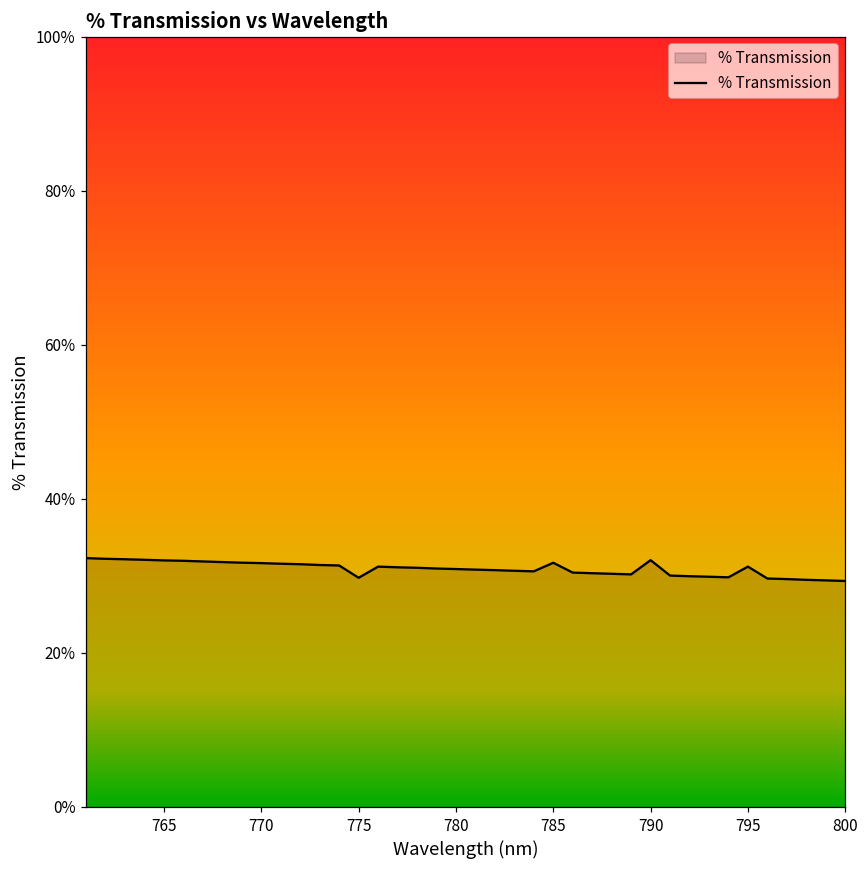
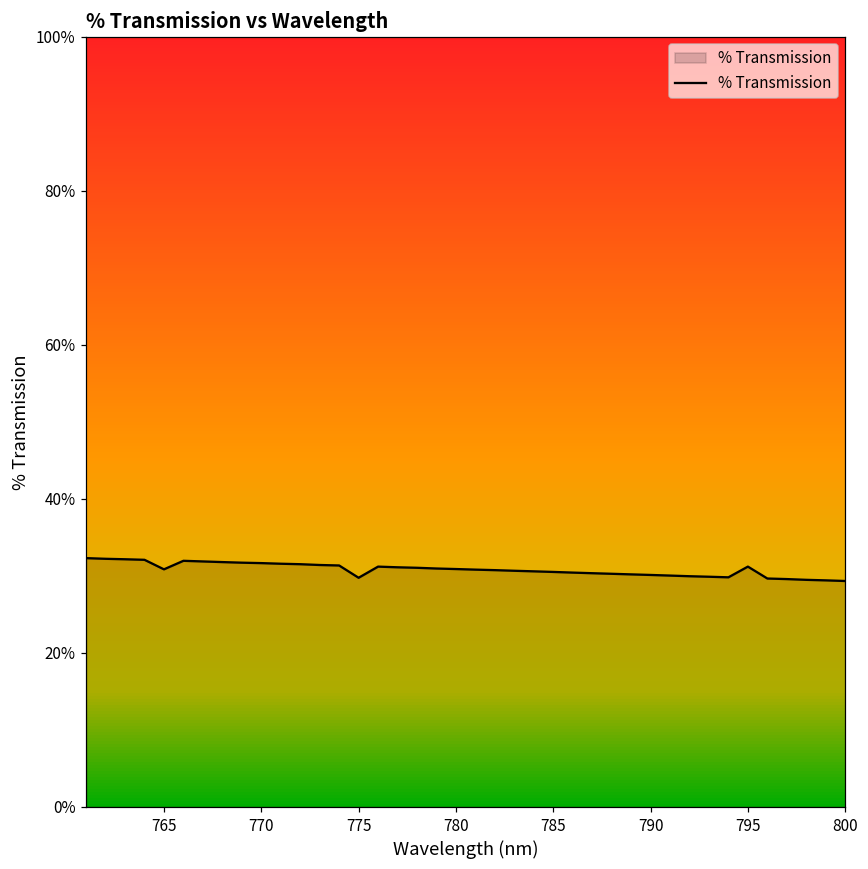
765: 32% -> 31%
785: 32% -> 31%
790: 32% -> 30%
